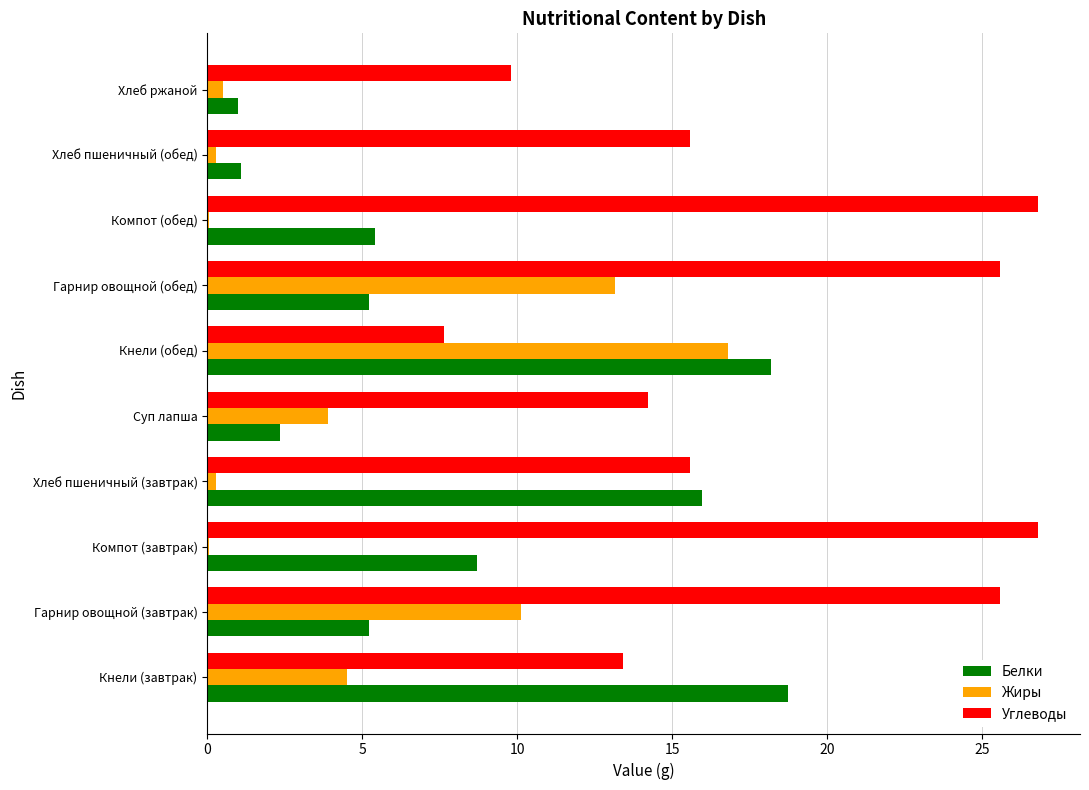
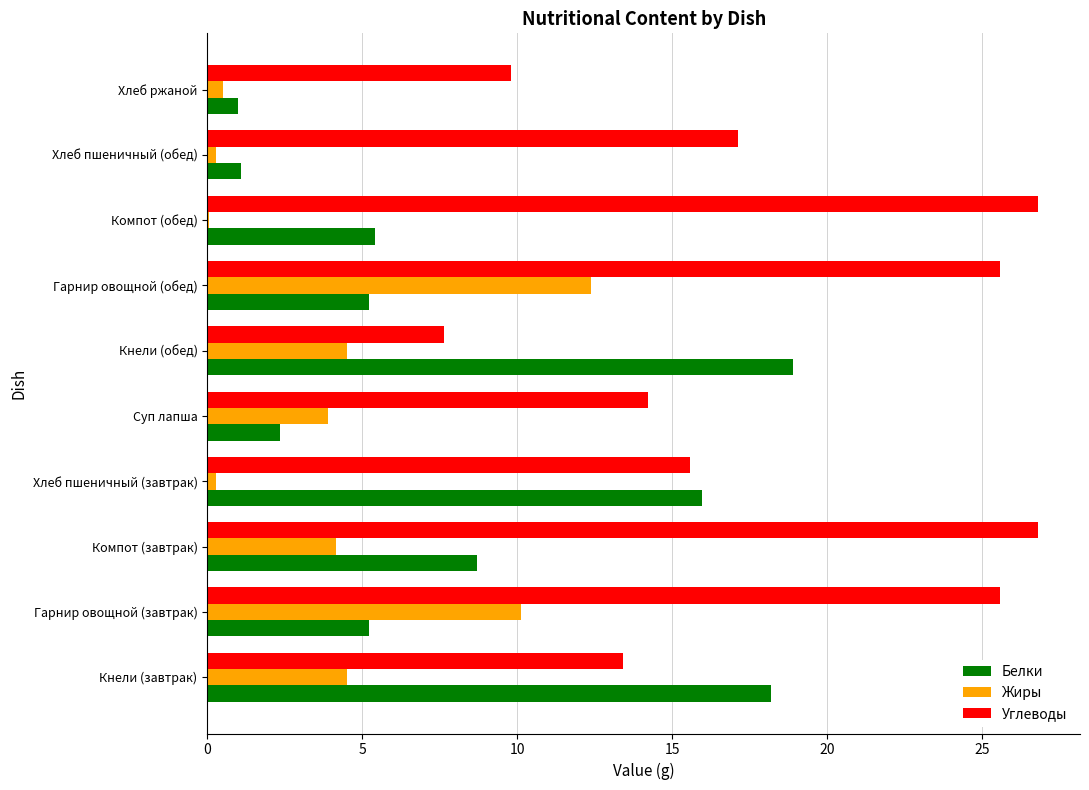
Углеводы, Хлеб пшеничный (обед): 15.6 -> 17.1
Жиры, Гарнир овощной (обед): 13.1 -> 12.4
Жиры, Кнели (обед): 16.8 -> 4.5
Белки, Кнели (обед): 18.2 -> 18.9
Жиры, Компот (завтрак): 0.1 -> 4.2
Белки, Кнели (завтрак): 18.7 -> 18.2
